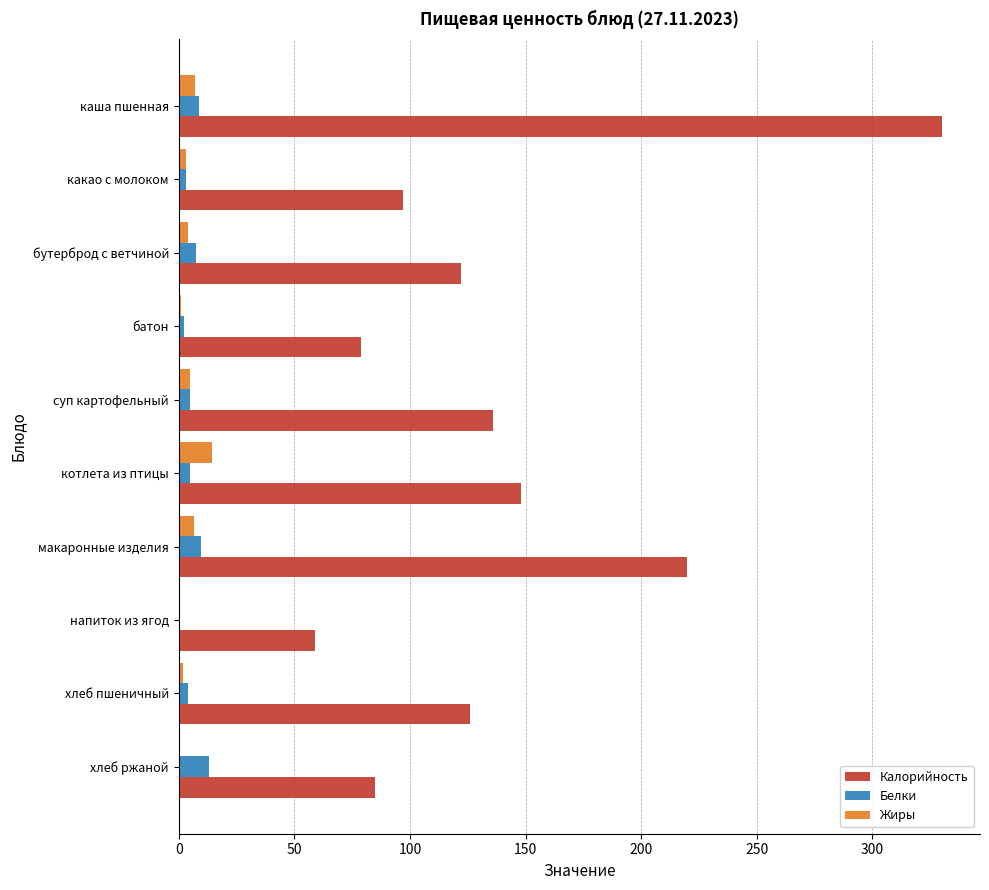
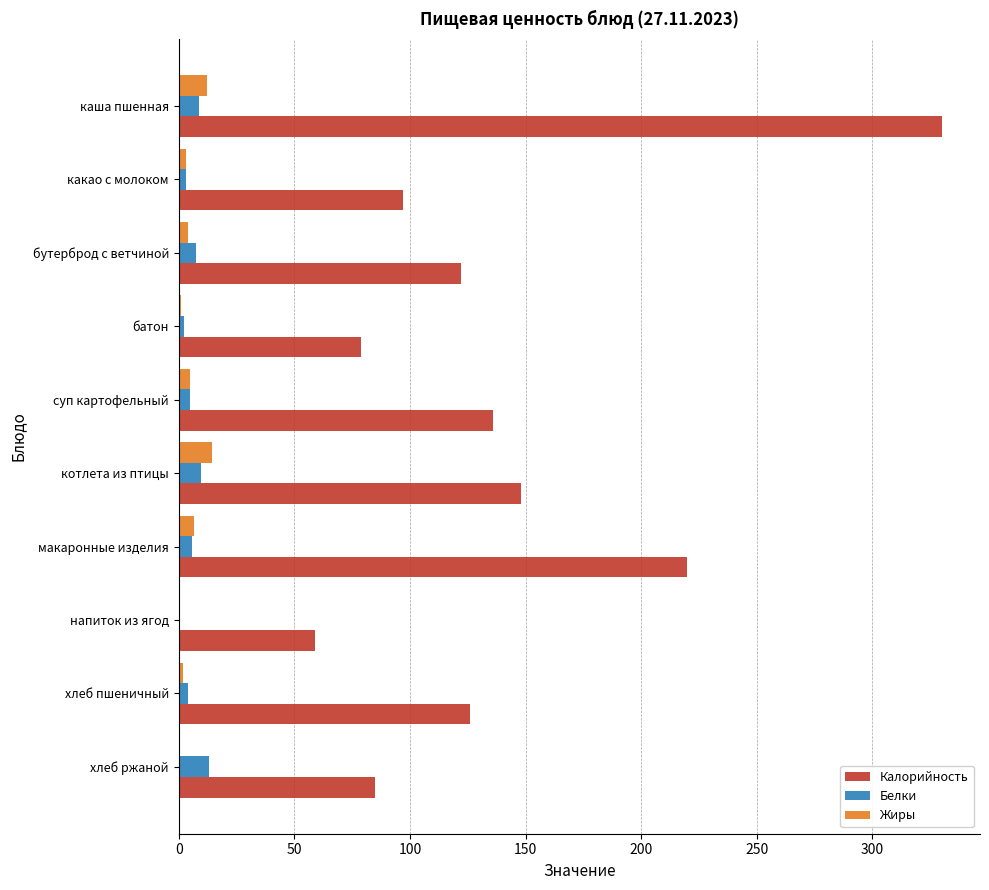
Жиры, каша пшенная: 7 -> 12
Белки, котлета из птицы: 5 -> 10
Белки, макаронные изделия: 10 -> 6
